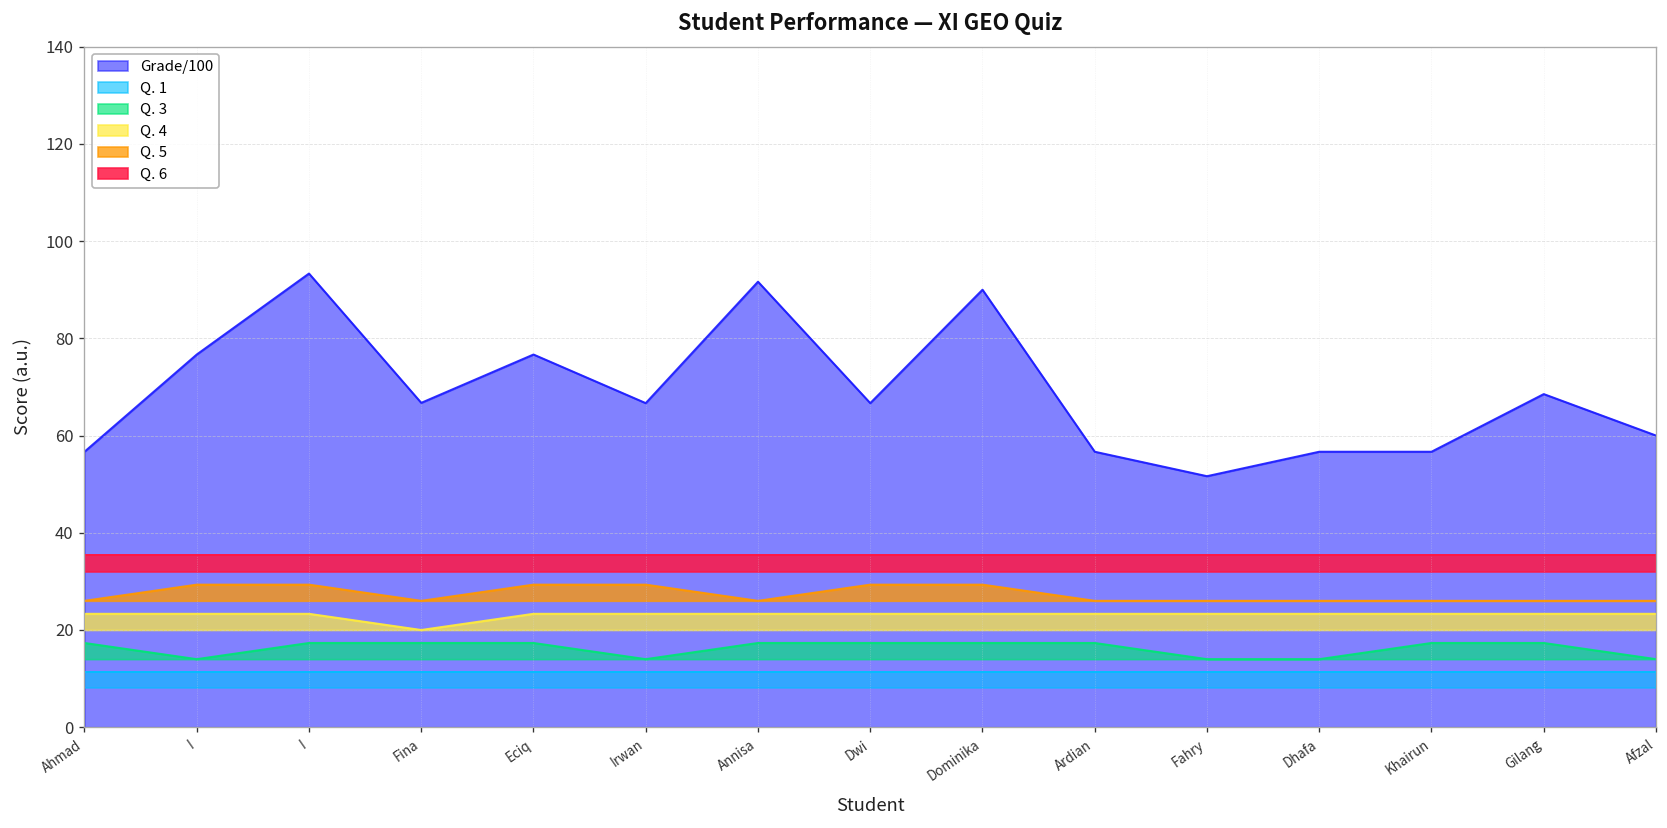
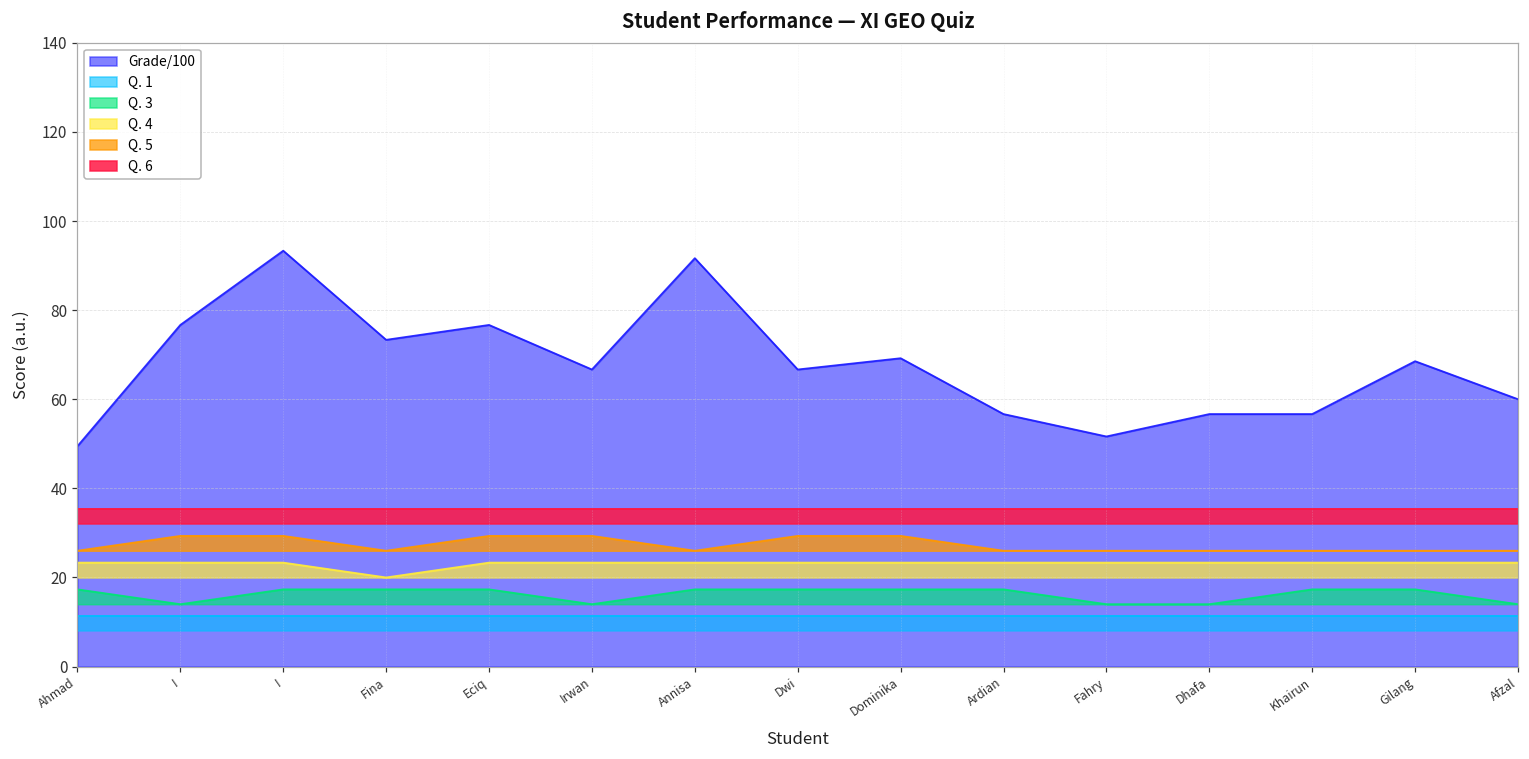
Grade/100, Ahmad: 57 -> 49
Grade/100, Fina: 67 -> 73
Grade/100, Dominika: 90 -> 69
